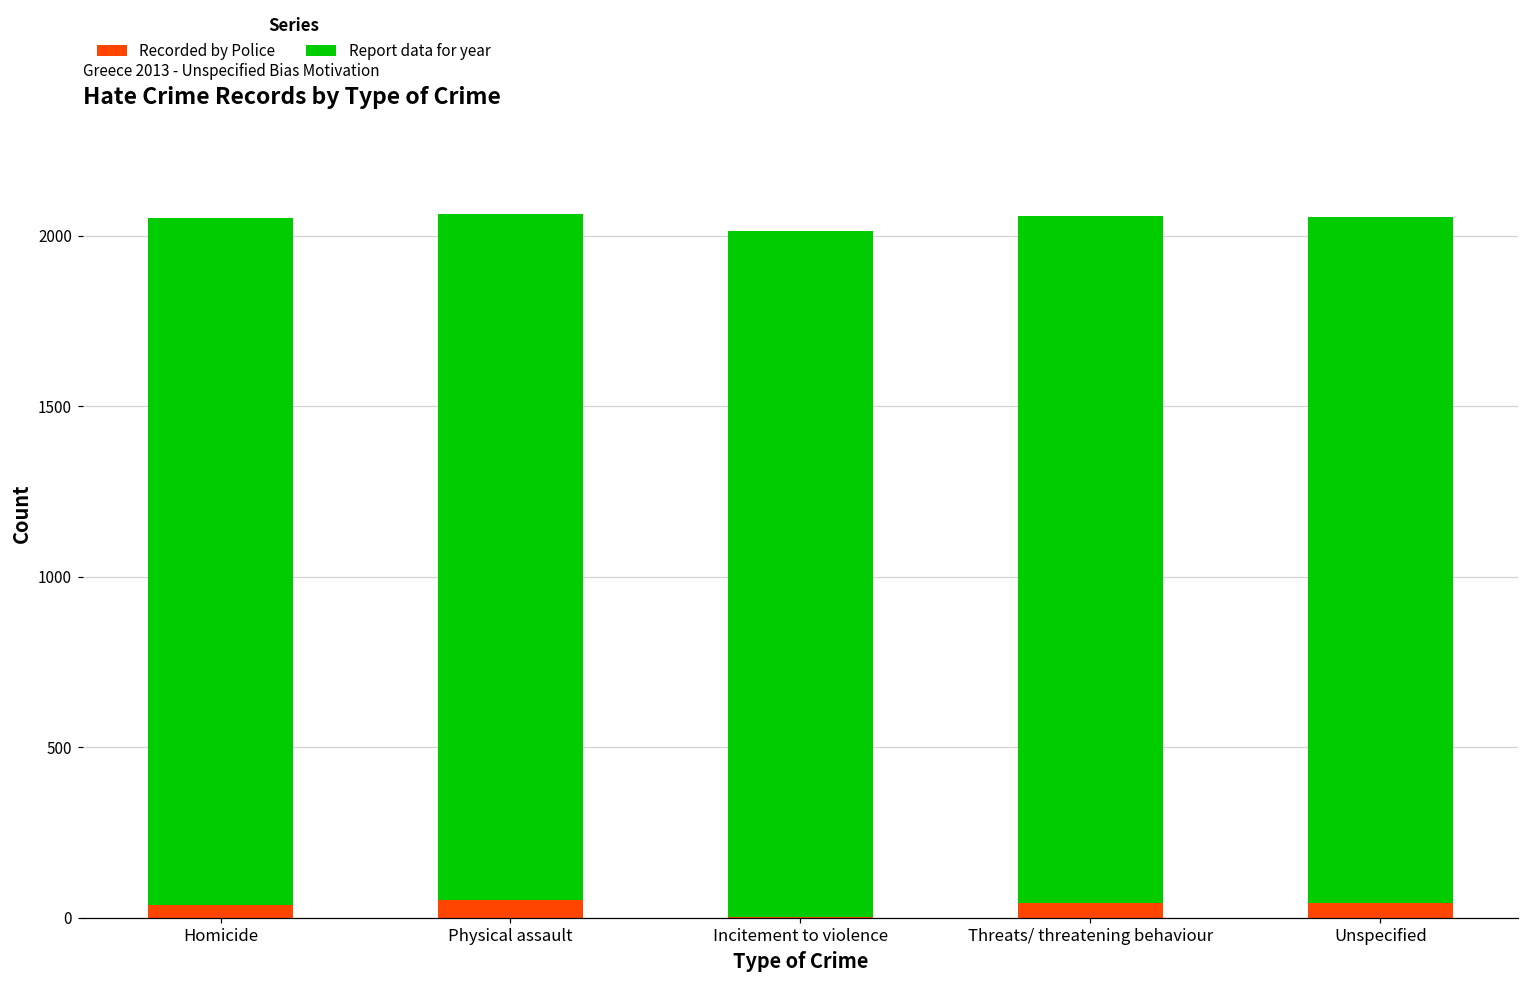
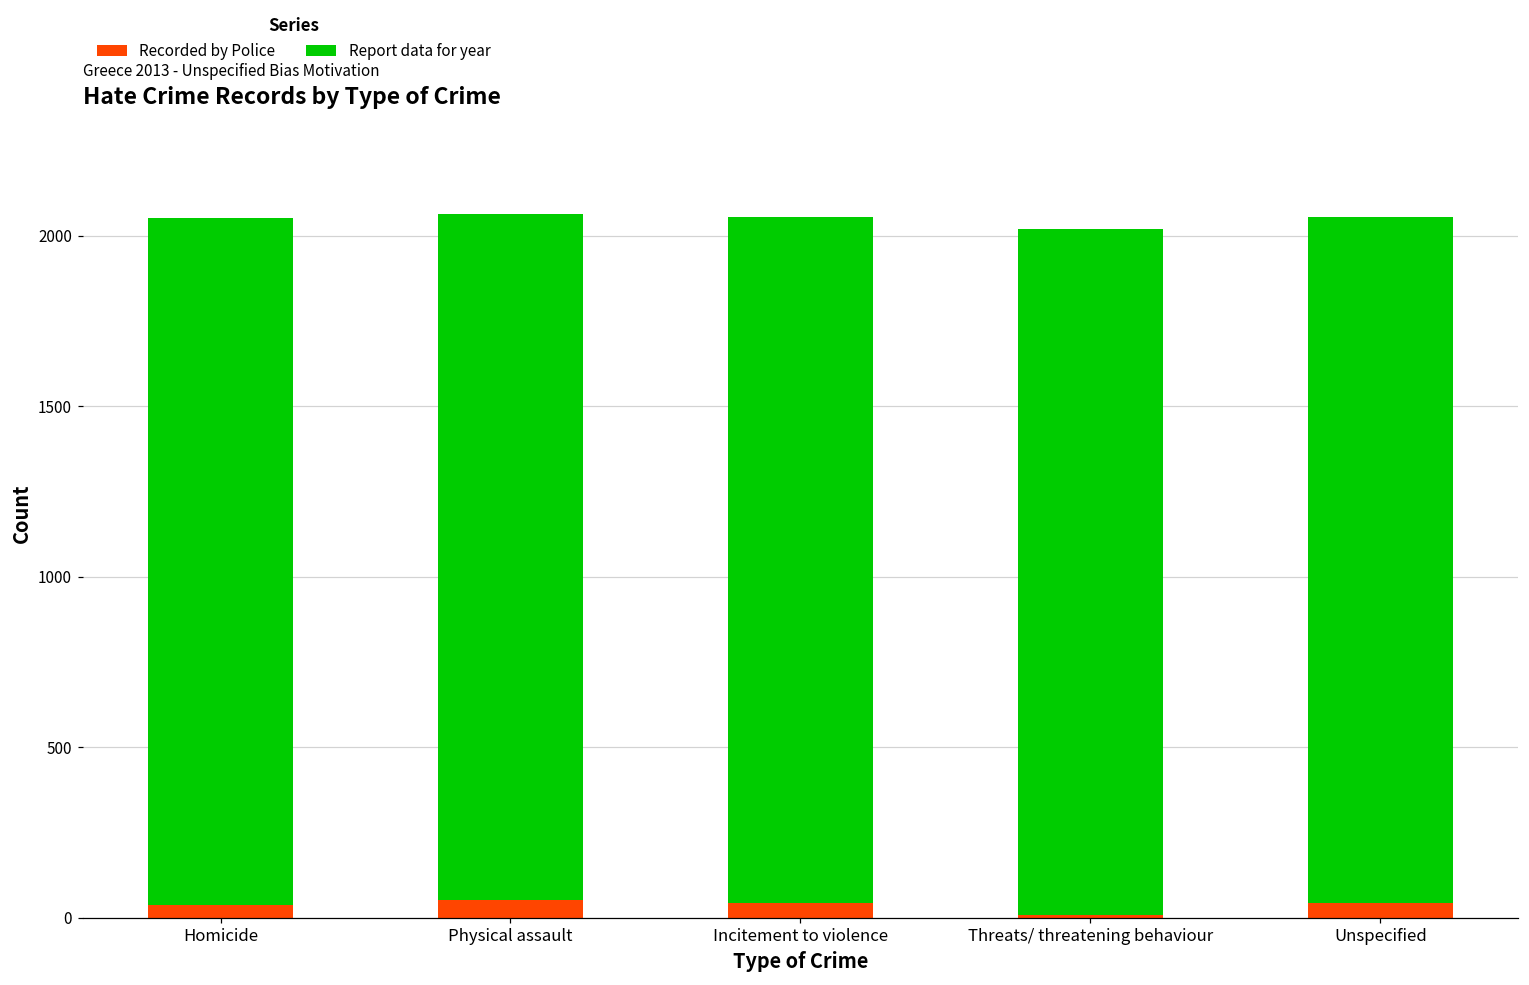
Recorded by Police, Incitement to violence: 0 -> 40
Recorded by Police, Threats/ threatening behaviour: 40 -> 10
